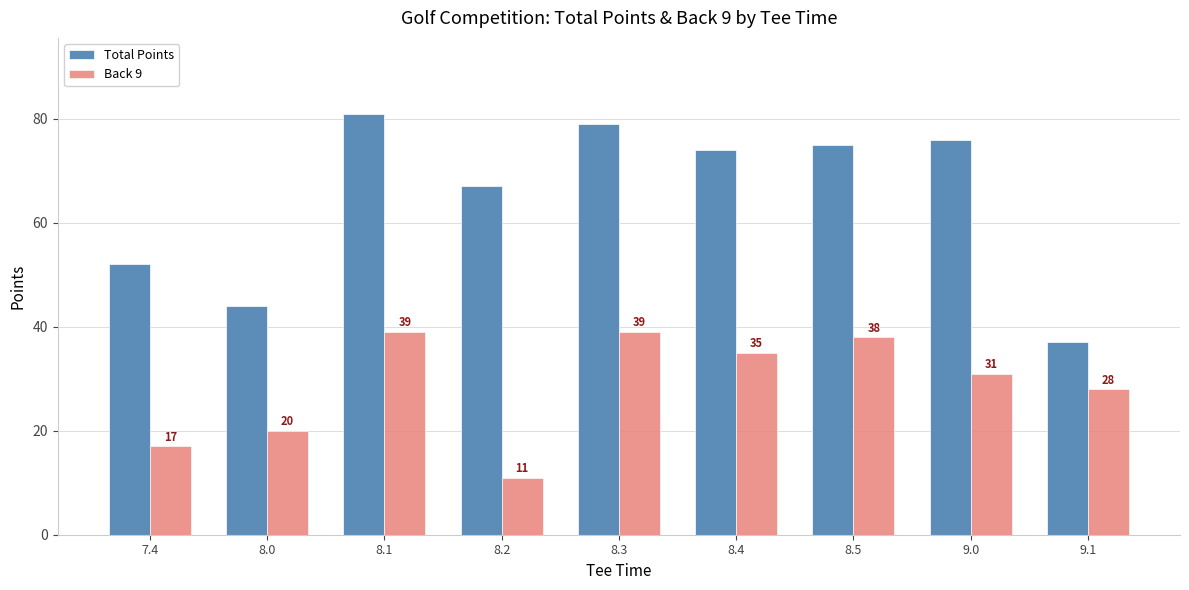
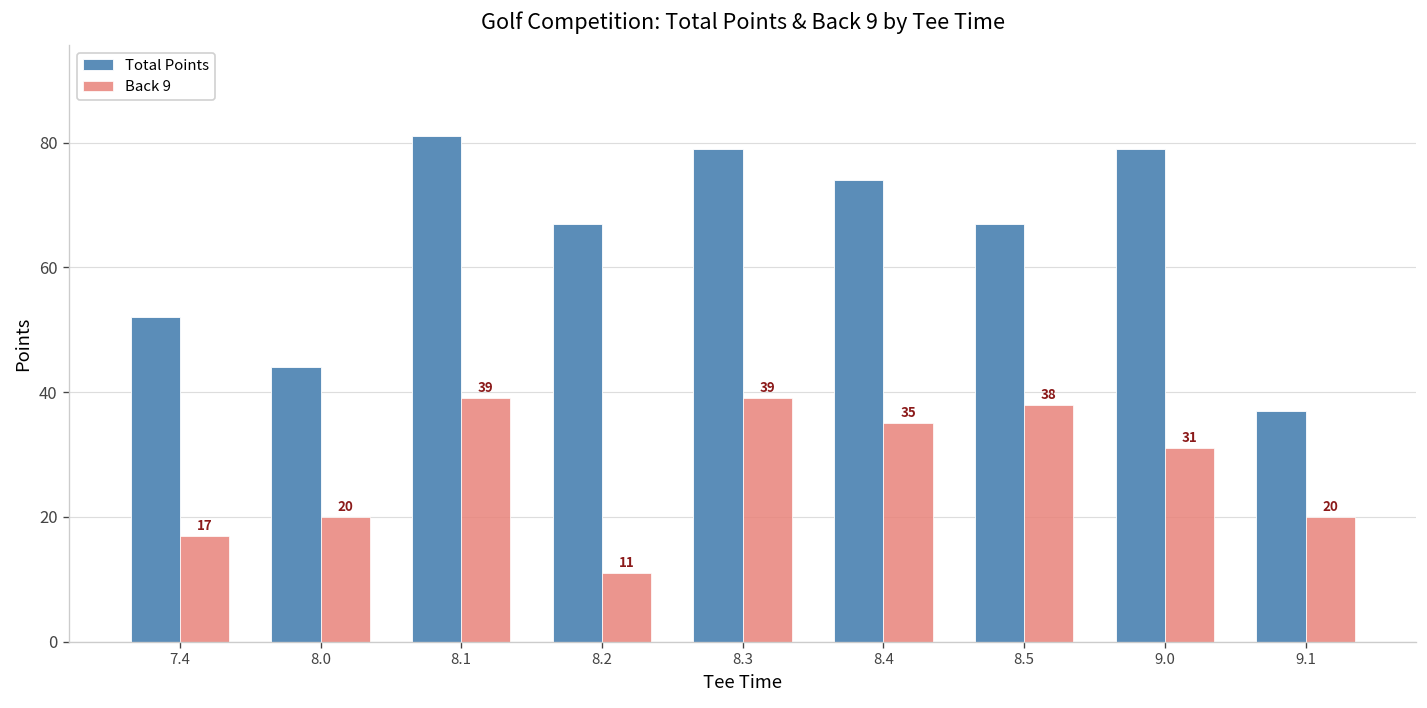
Total Points, 8.5: 75 -> 67
Total Points, 9.0: 76 -> 79
Back 9, 9.1: 28 -> 20
